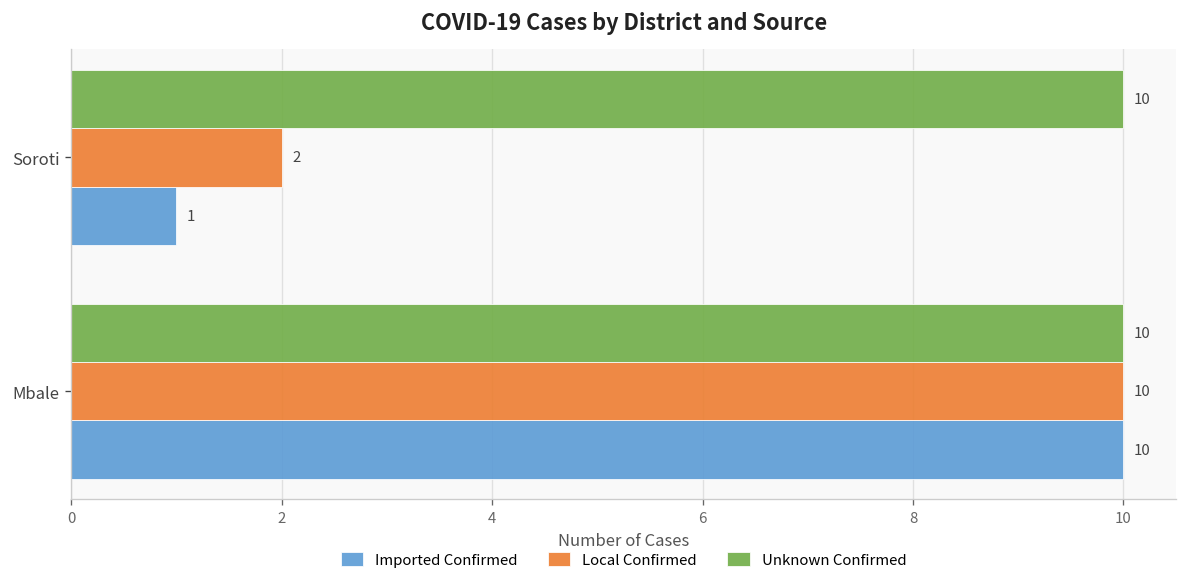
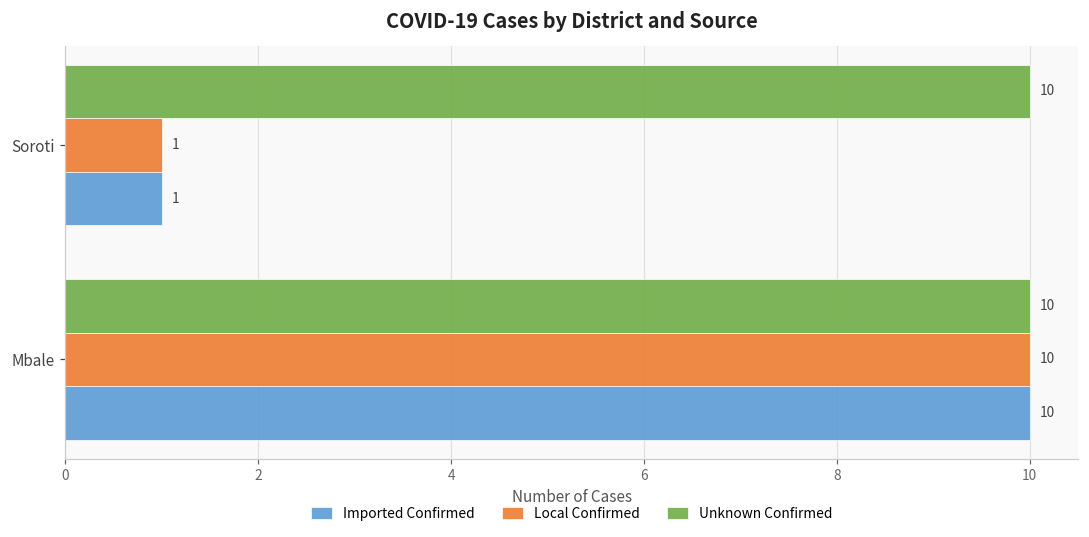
Local Confirmed, Soroti: 2 -> 1
